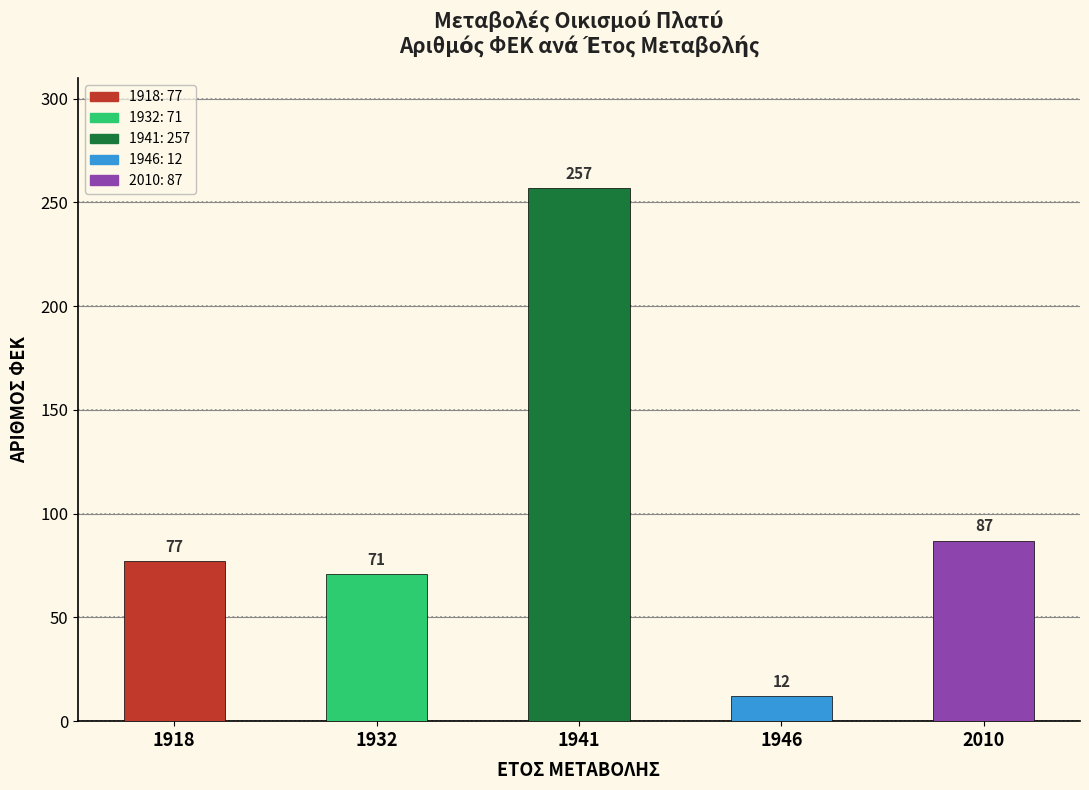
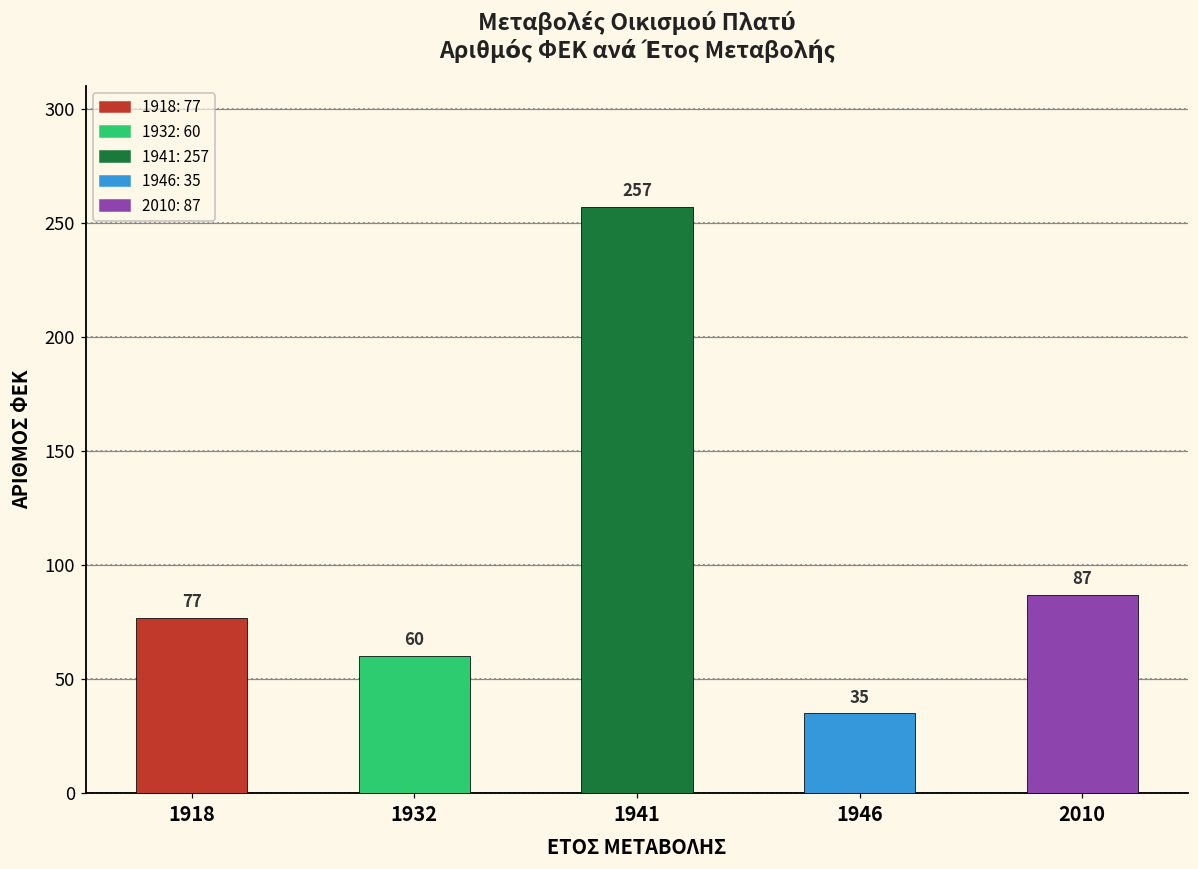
1932: 71 -> 60
1946: 12 -> 35
